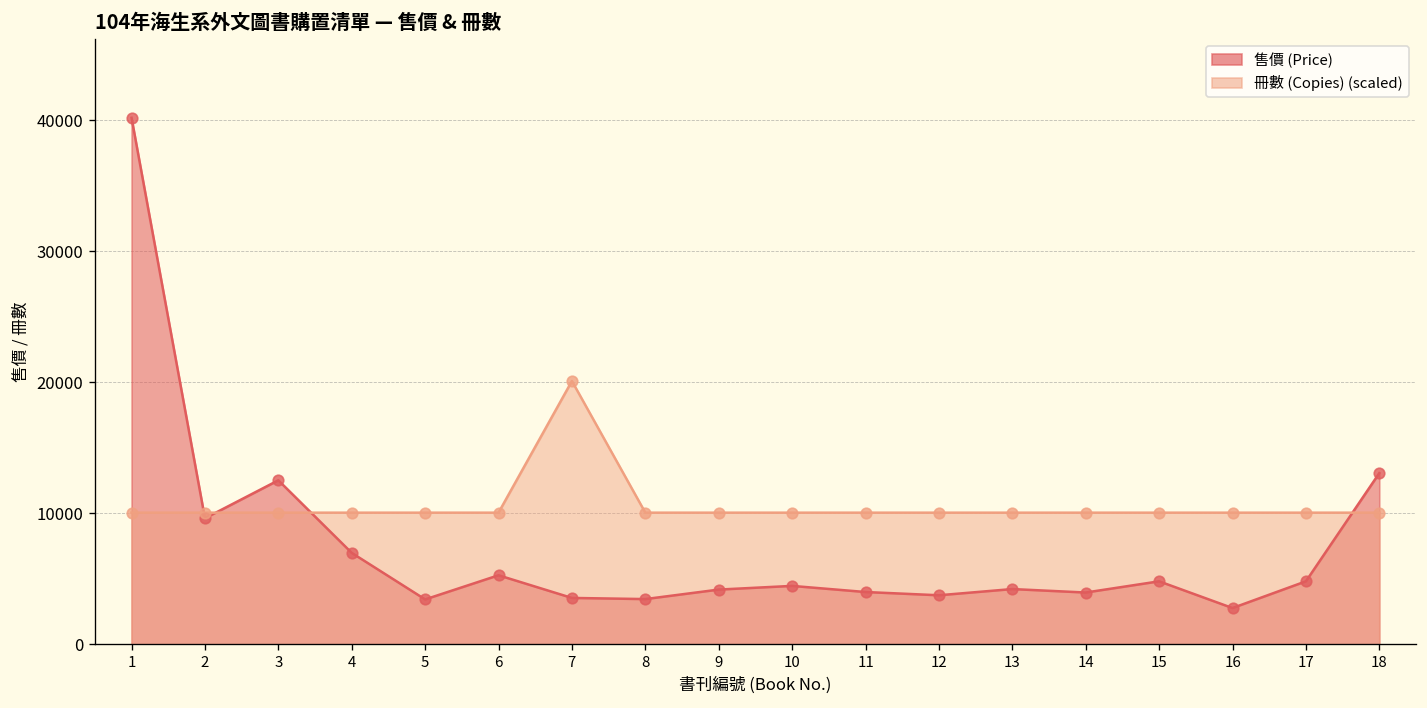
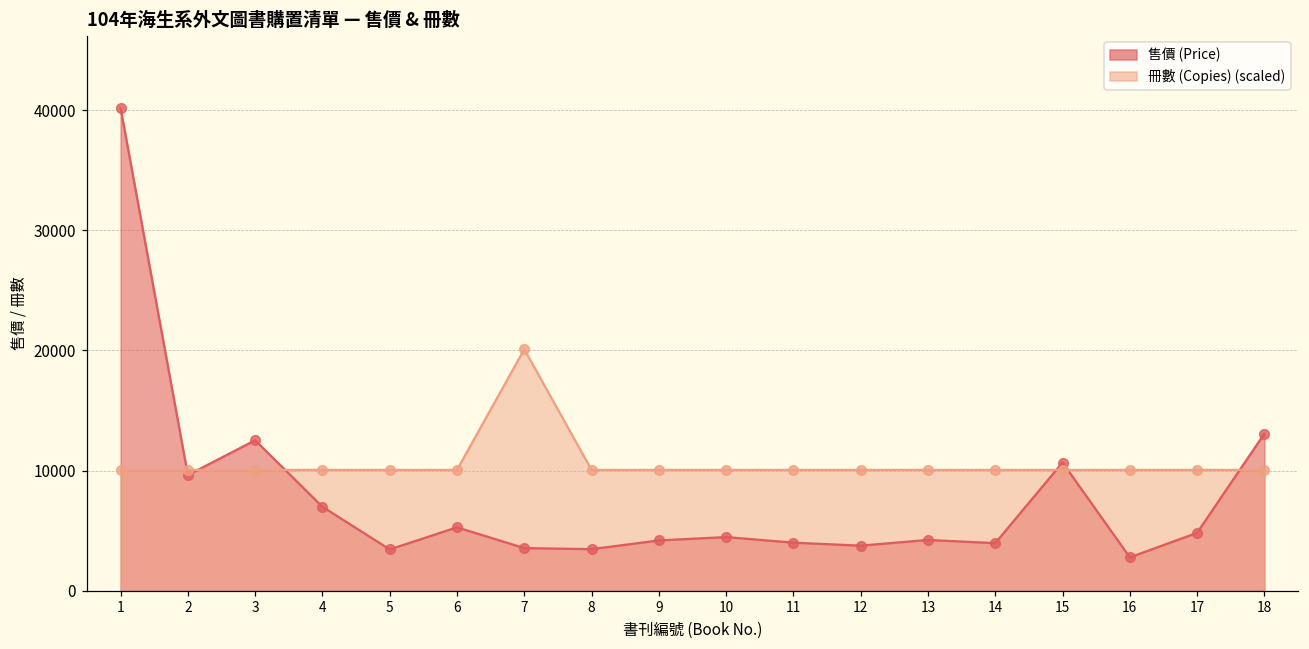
售價 (Price), 15: 4800 -> 10700
